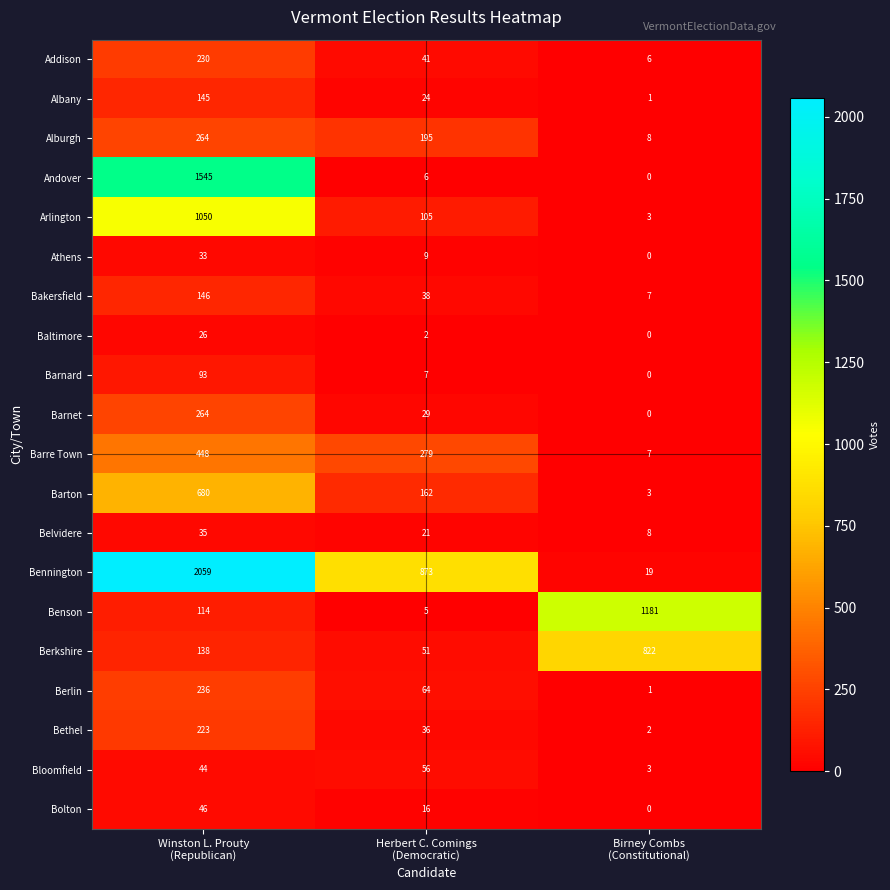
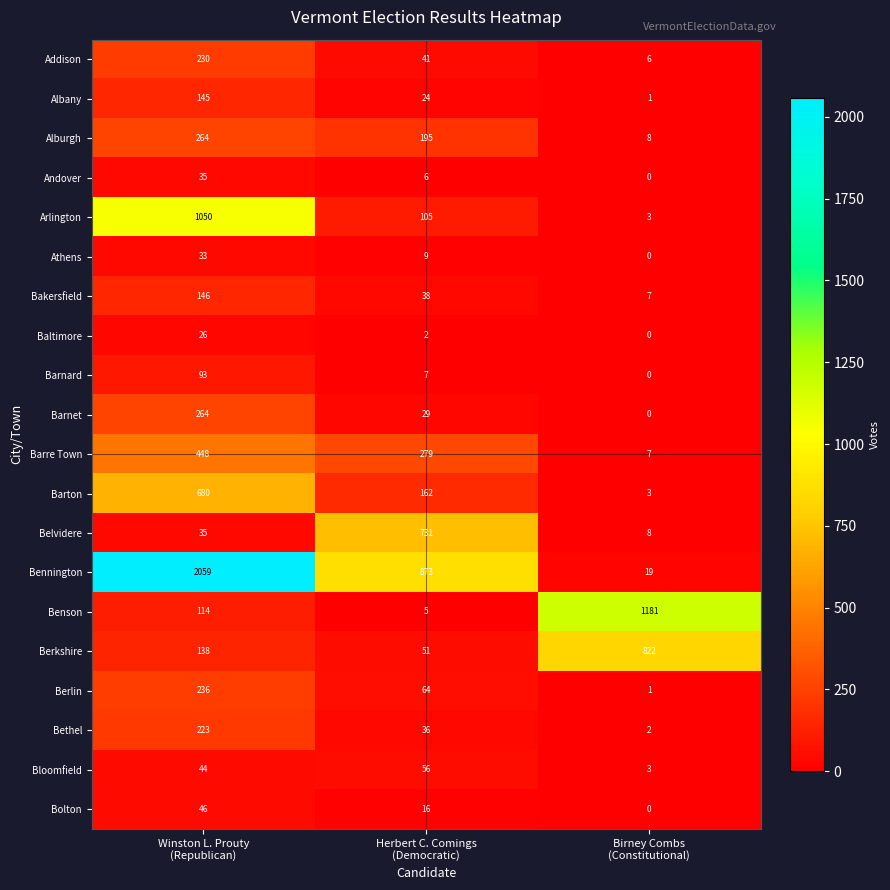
Andover, Winston L. Prouty (Republican): 1545 -> 35
Belvidere, Herbert C. Comings (Democratic): 21 -> 731
